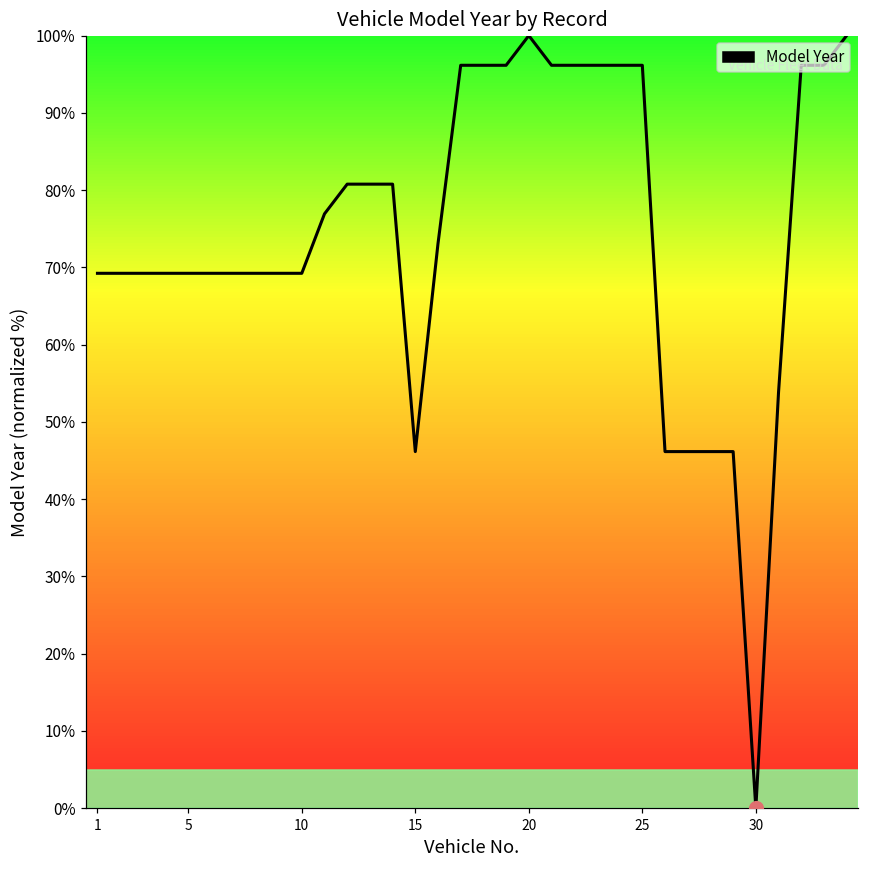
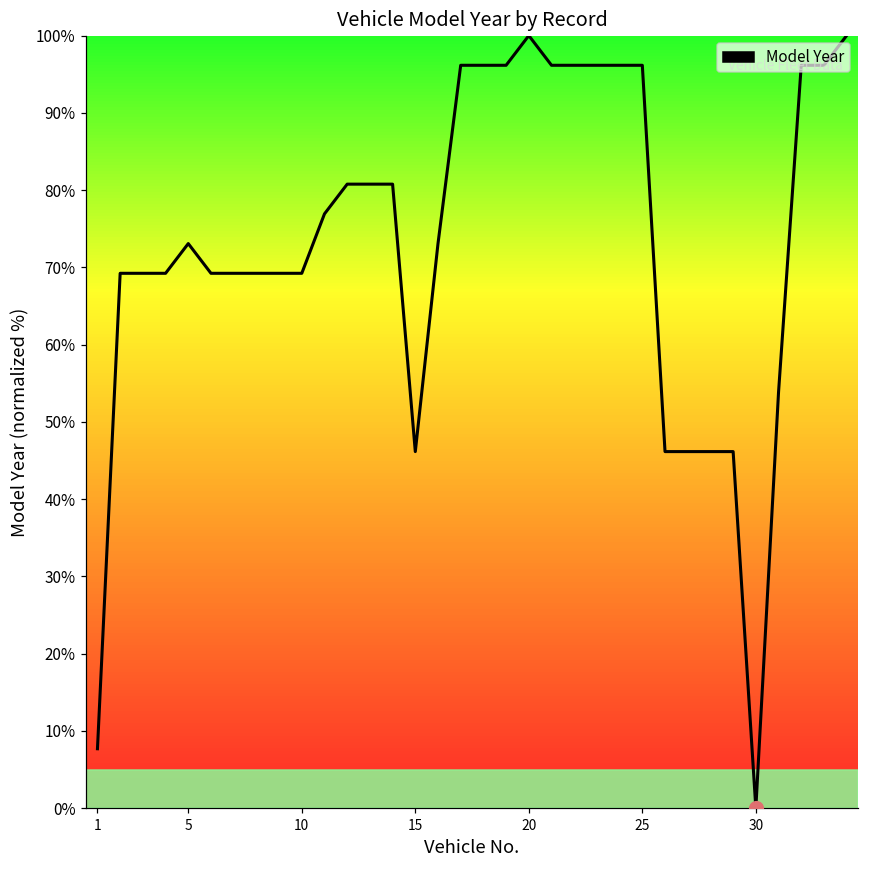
Model Year, 1: 69% -> 8%
Model Year, 5: 69% -> 73%
